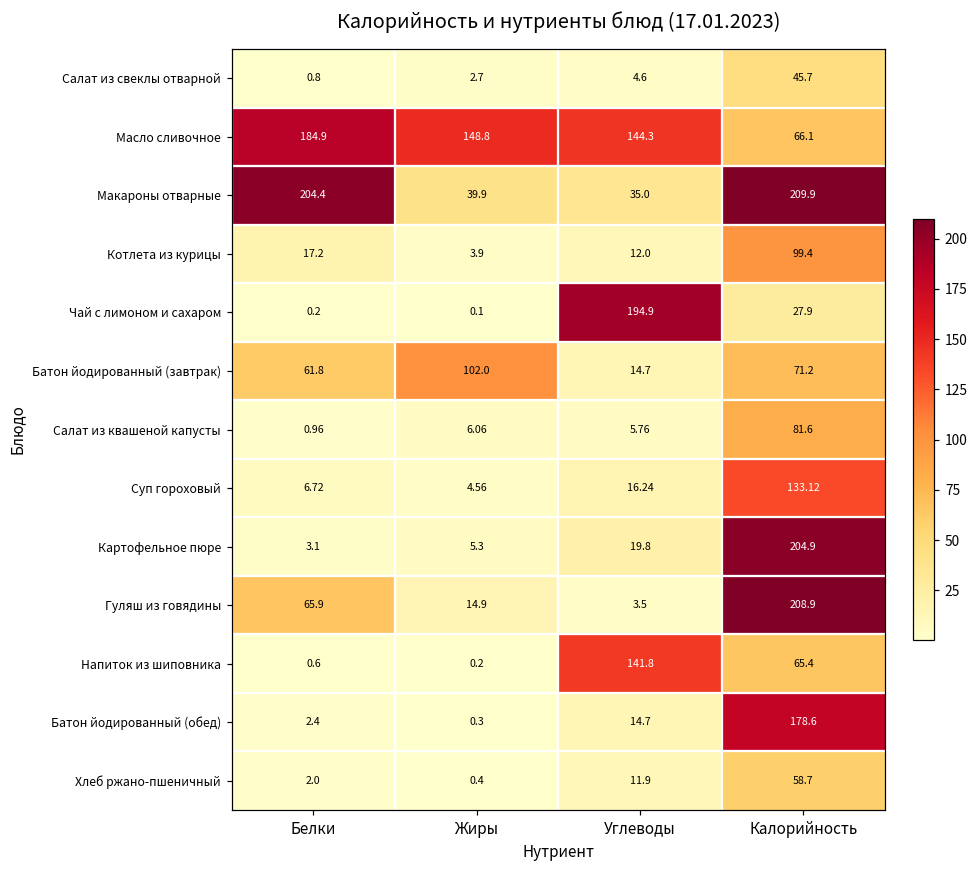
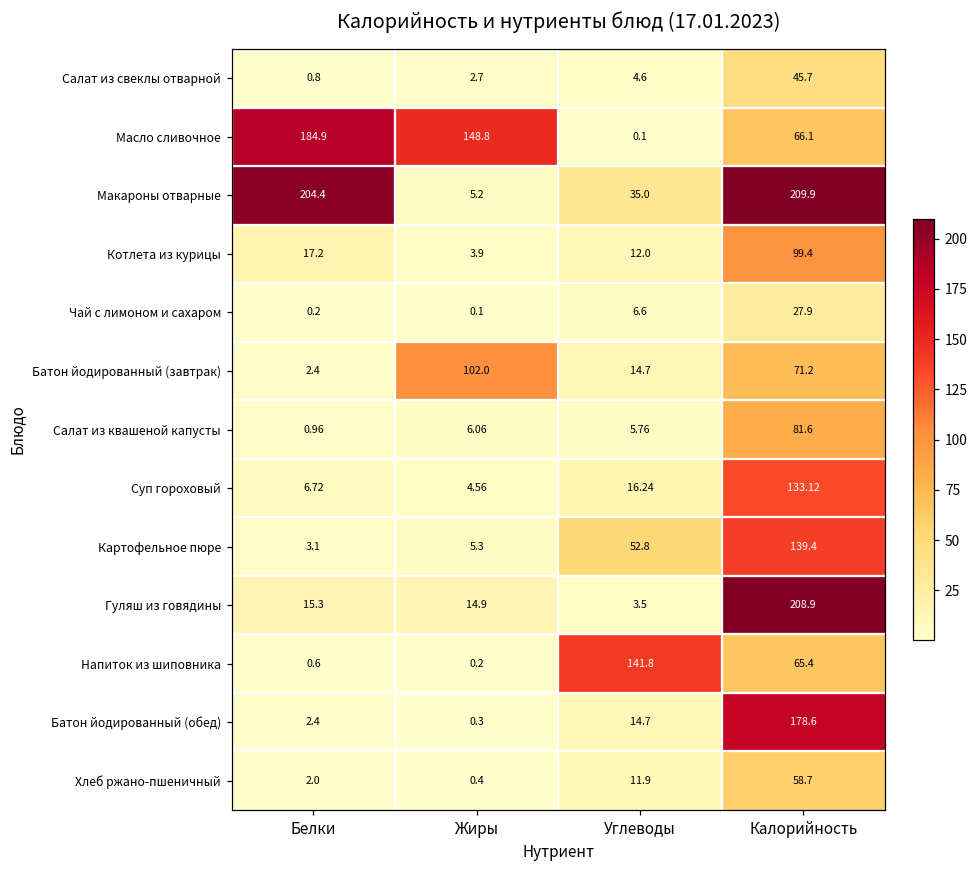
Масло сливочное, Углеводы: 144.3 -> 0.1
Макароны отварные, Жиры: 39.9 -> 5.2
Чай с лимоном и сахаром, Углеводы: 194.9 -> 6.6
Батон йодированный (завтрак), Белки: 61.8 -> 2.4
Картофельное пюре, Углеводы: 19.8 -> 52.8
Картофельное пюре, Калорийность: 204.9 -> 139.4
Гуляш из говядины, Белки: 65.9 -> 15.3
